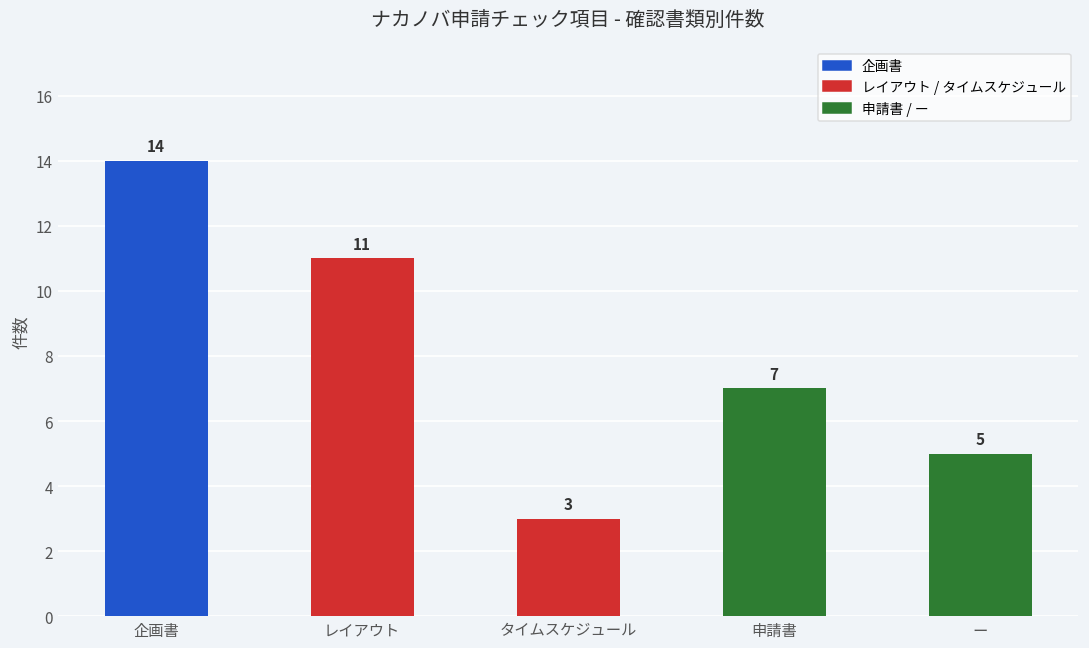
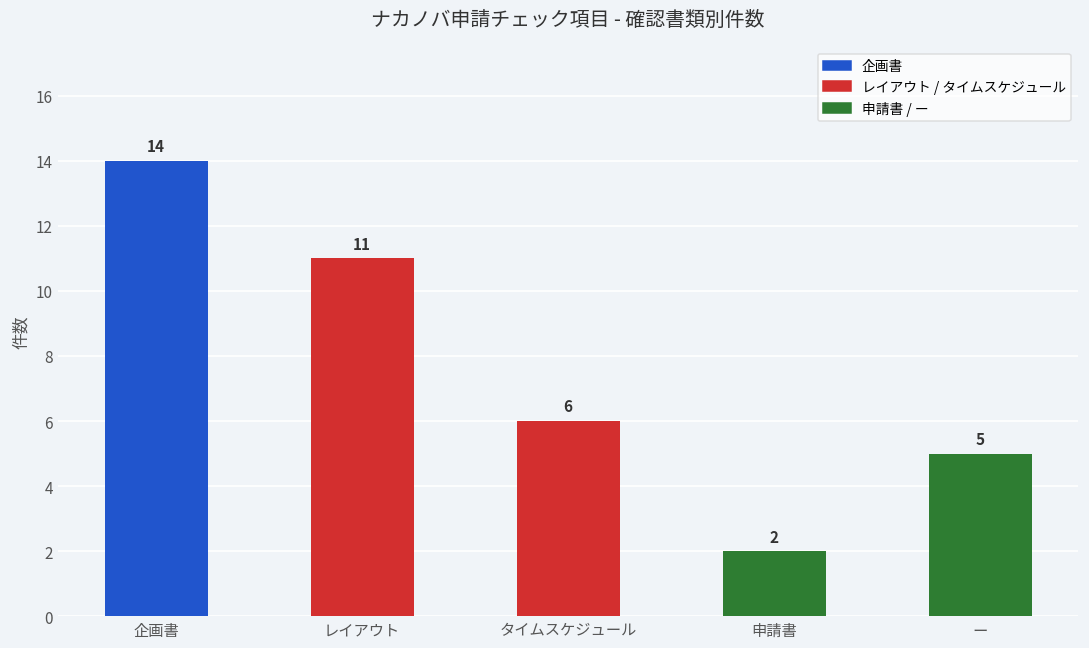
タイムスケジュール: 3 -> 6
申請書: 7 -> 2
